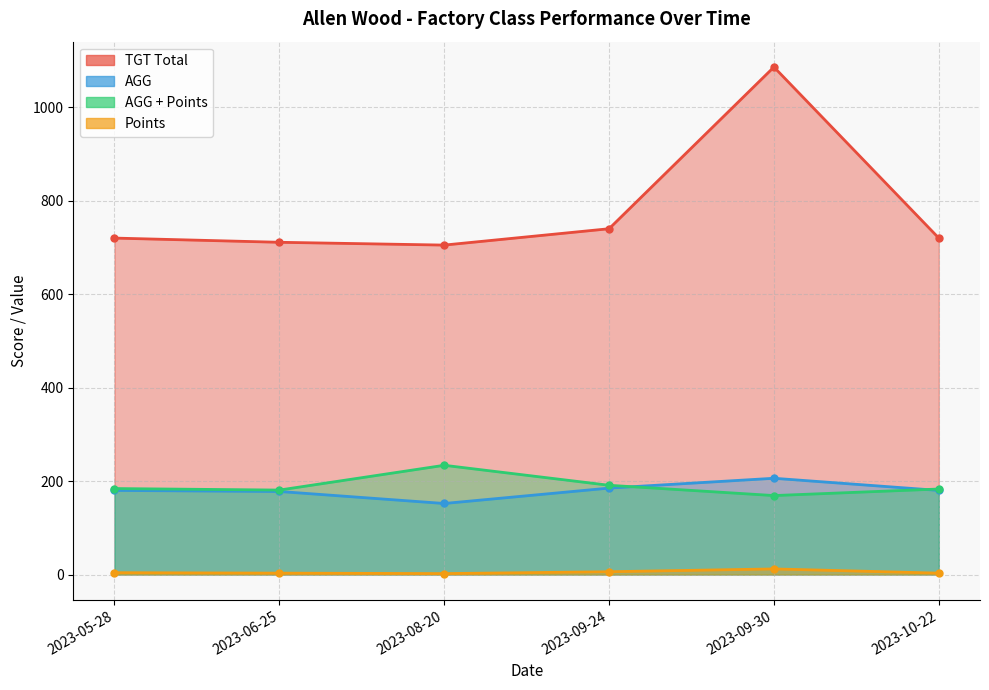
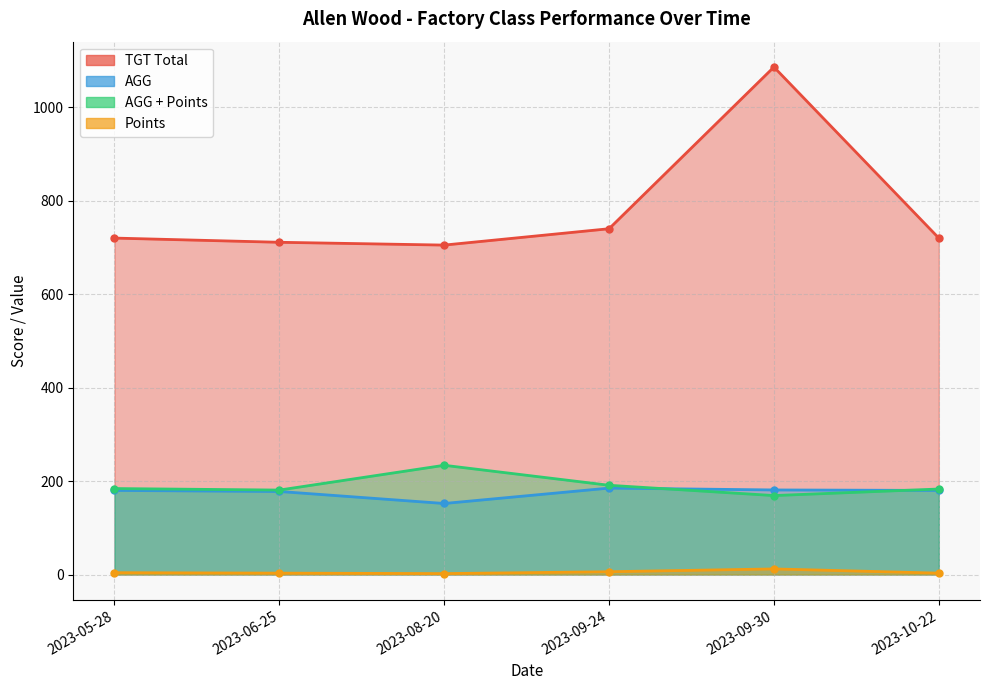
AGG, 2023-09-30: 210 -> 180
